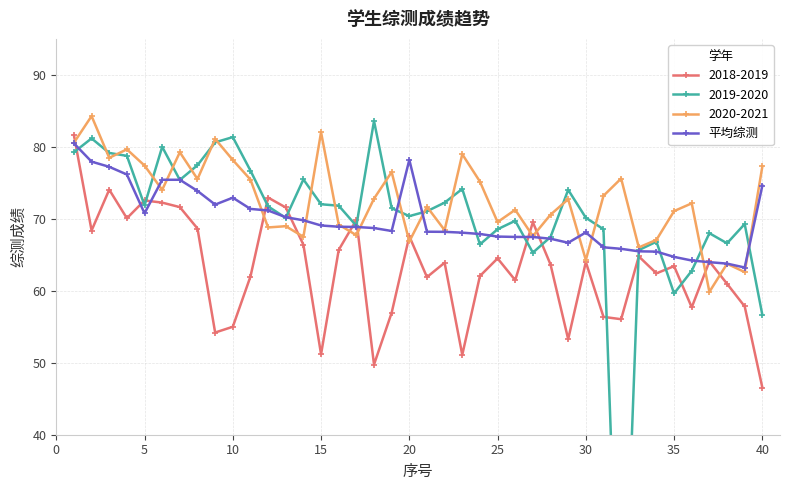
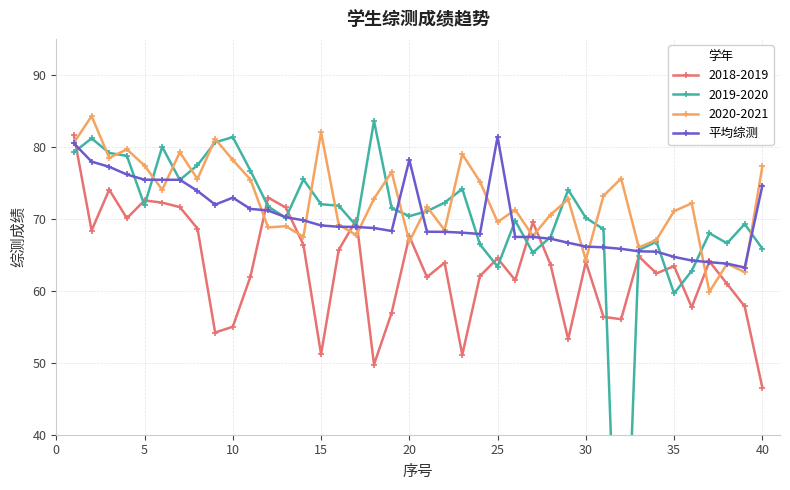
平均综测, 5: 71 -> 75
2019-2020, 25: 69 -> 63
平均综测, 25: 68 -> 81
平均综测, 30: 68 -> 66
2019-2020, 40: 57 -> 66
